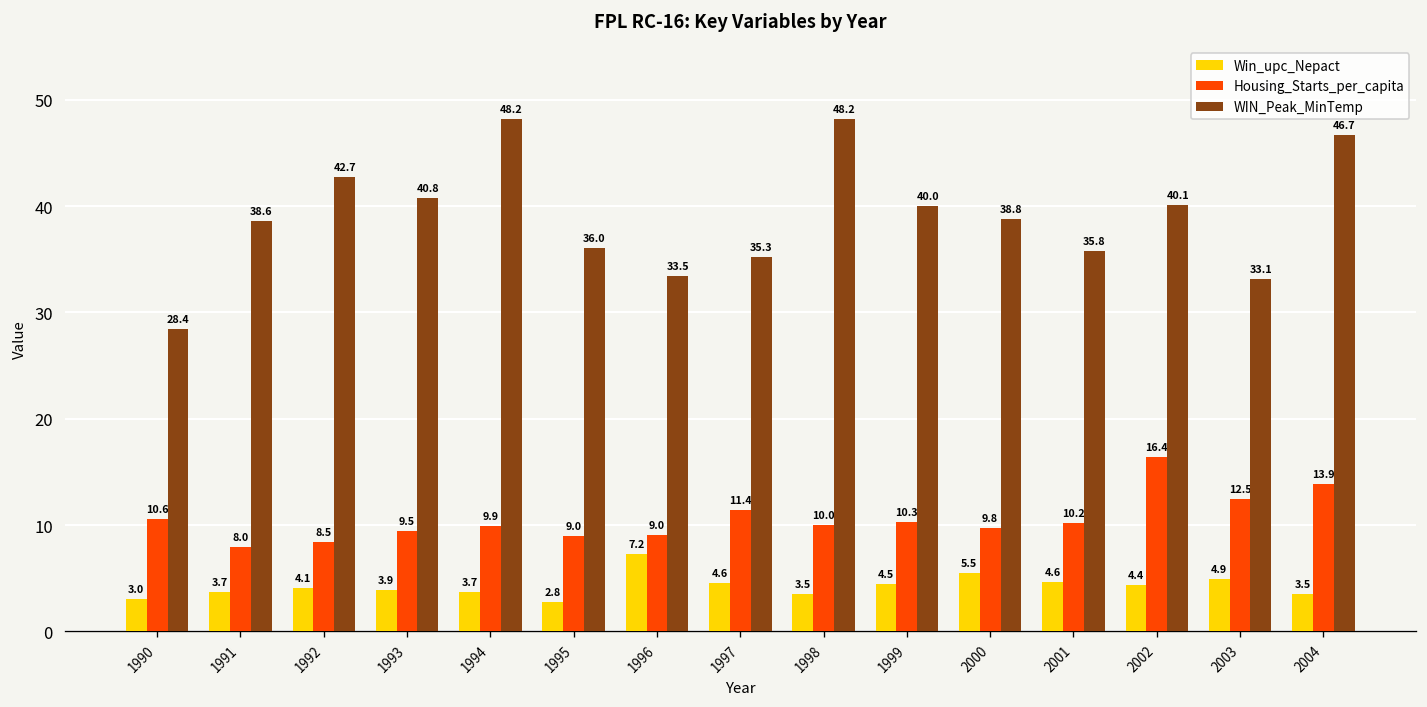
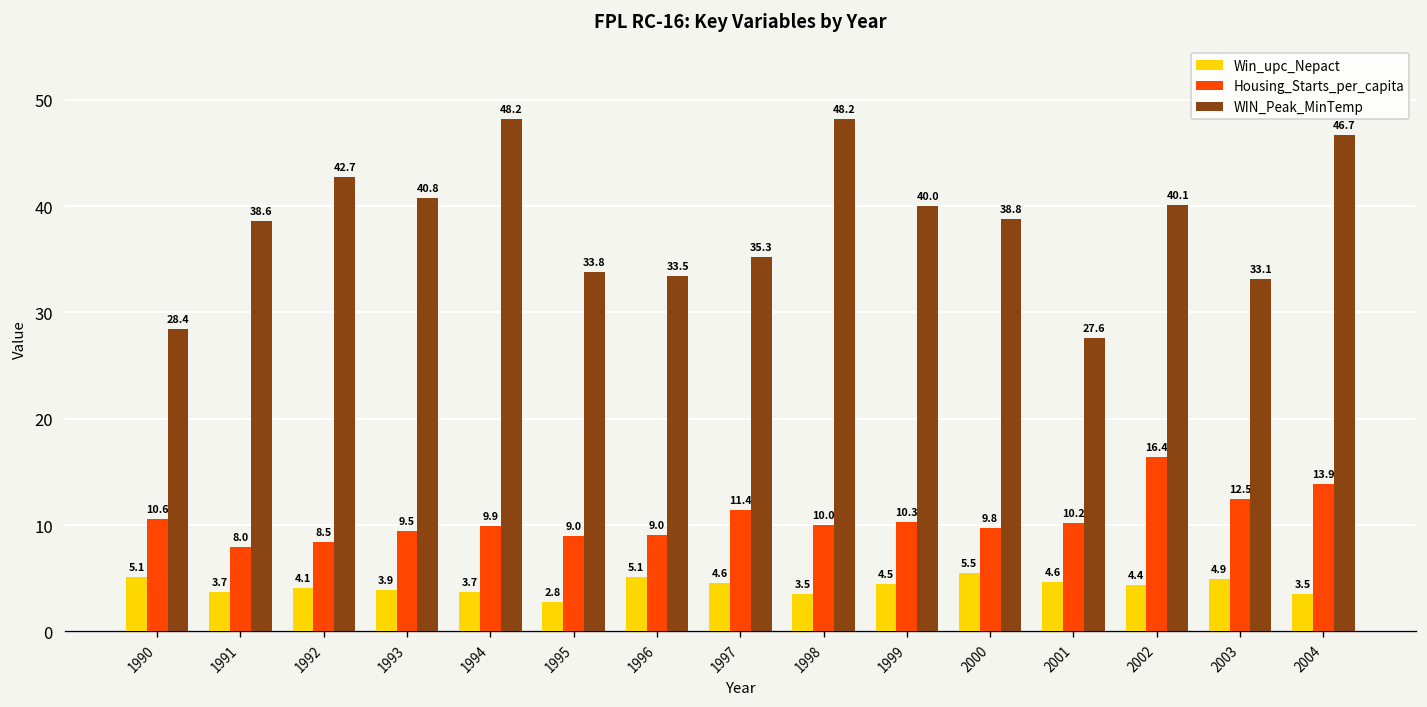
Win_upc_Nepact, 1990: 3.0 -> 5.1
WIN_Peak_MinTemp, 1995: 36.0 -> 33.8
Win_upc_Nepact, 1996: 7.2 -> 5.1
WIN_Peak_MinTemp, 2001: 35.8 -> 27.6
